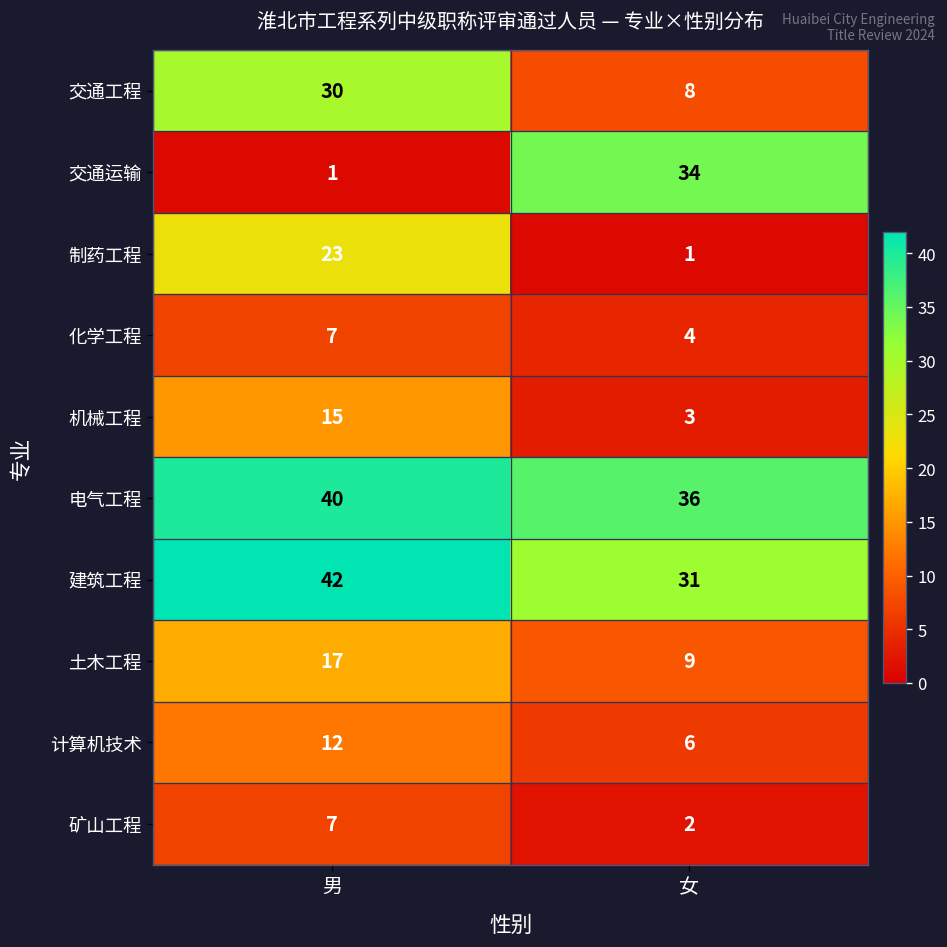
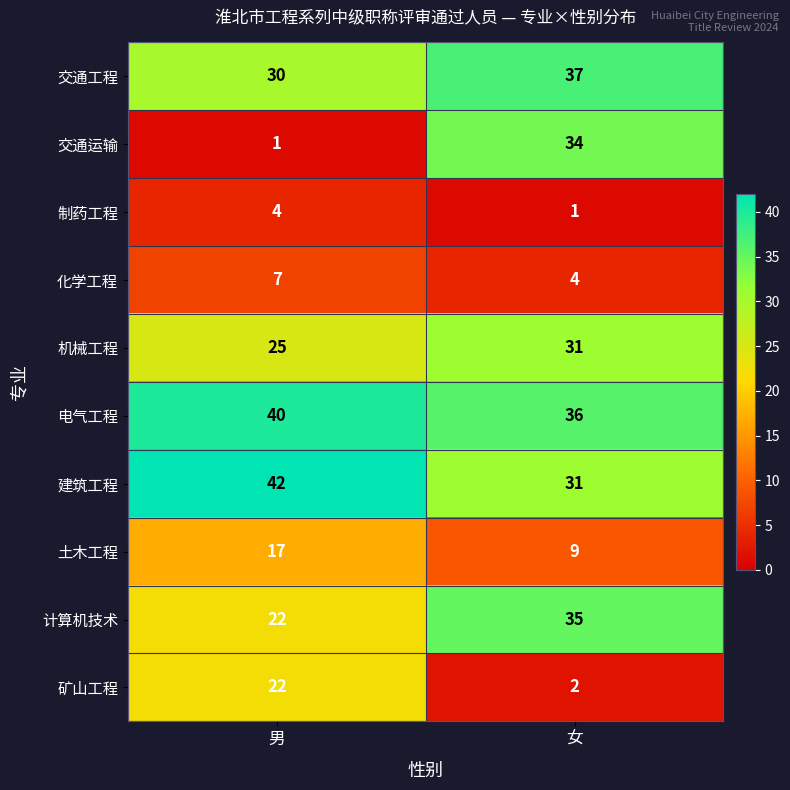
交通工程, 女: 8 -> 37
制药工程, 男: 23 -> 4
机械工程, 男: 15 -> 25
机械工程, 女: 3 -> 31
计算机技术, 男: 12 -> 22
计算机技术, 女: 6 -> 35
矿山工程, 男: 7 -> 22
